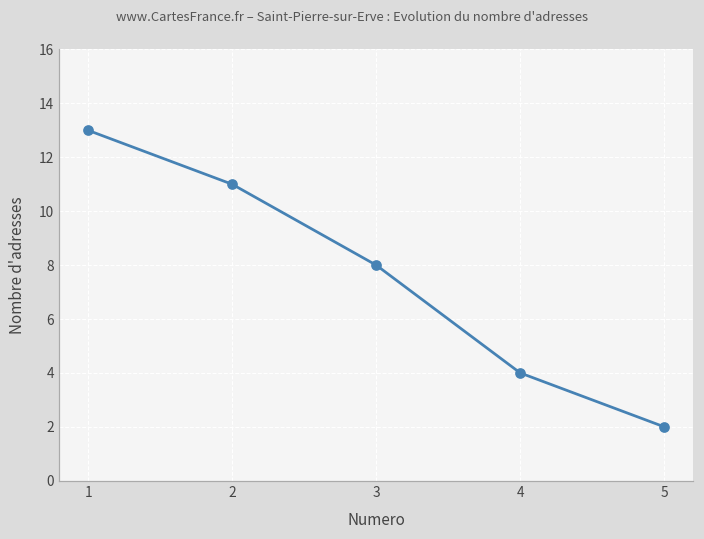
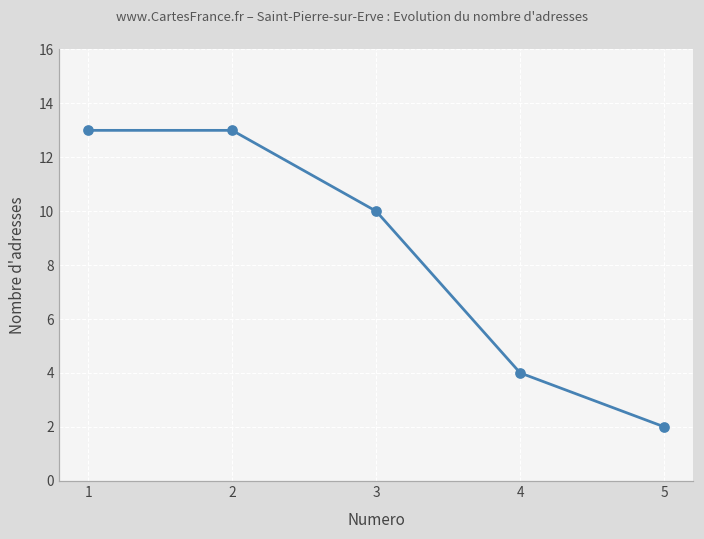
2: 11 -> 13
3: 8 -> 10
